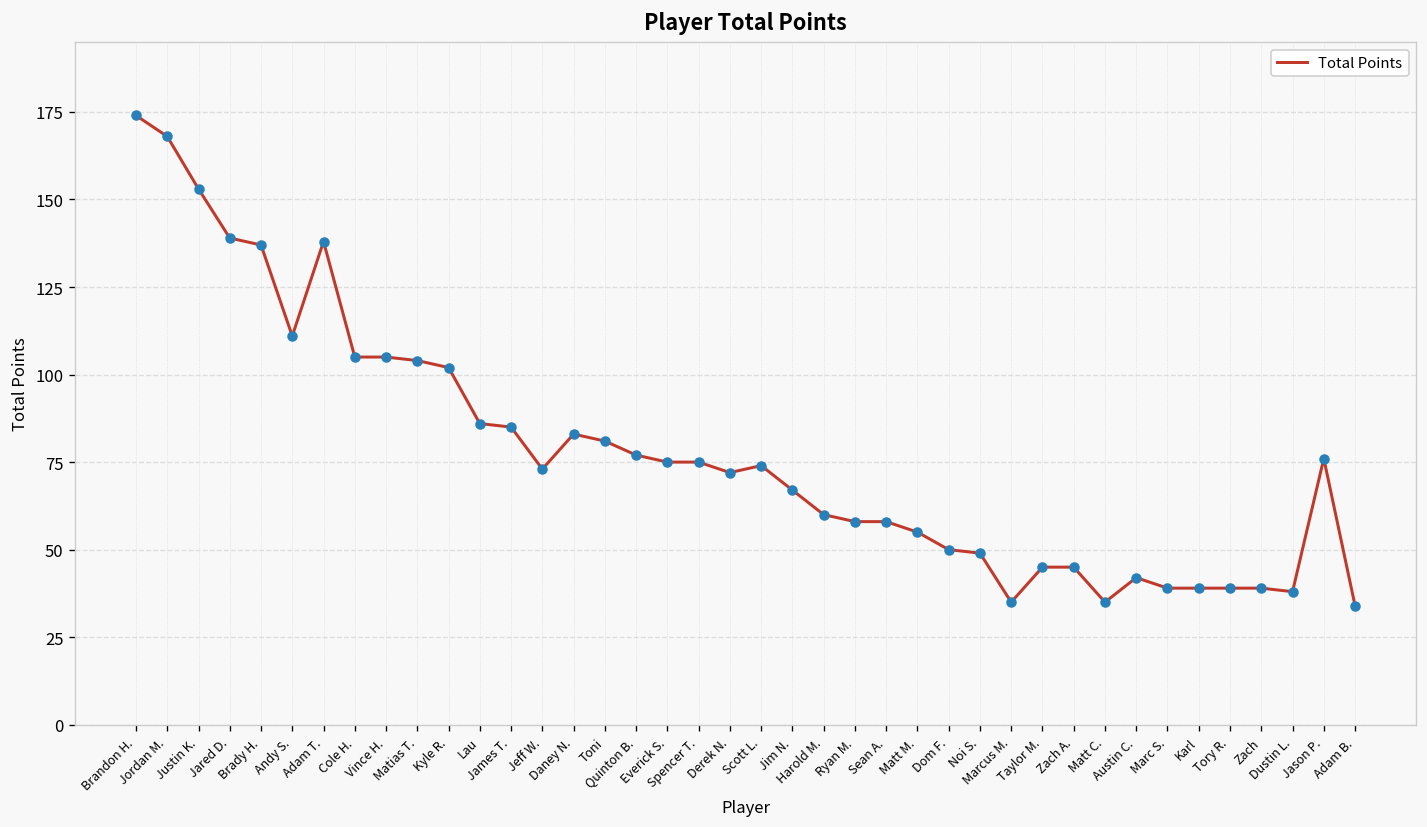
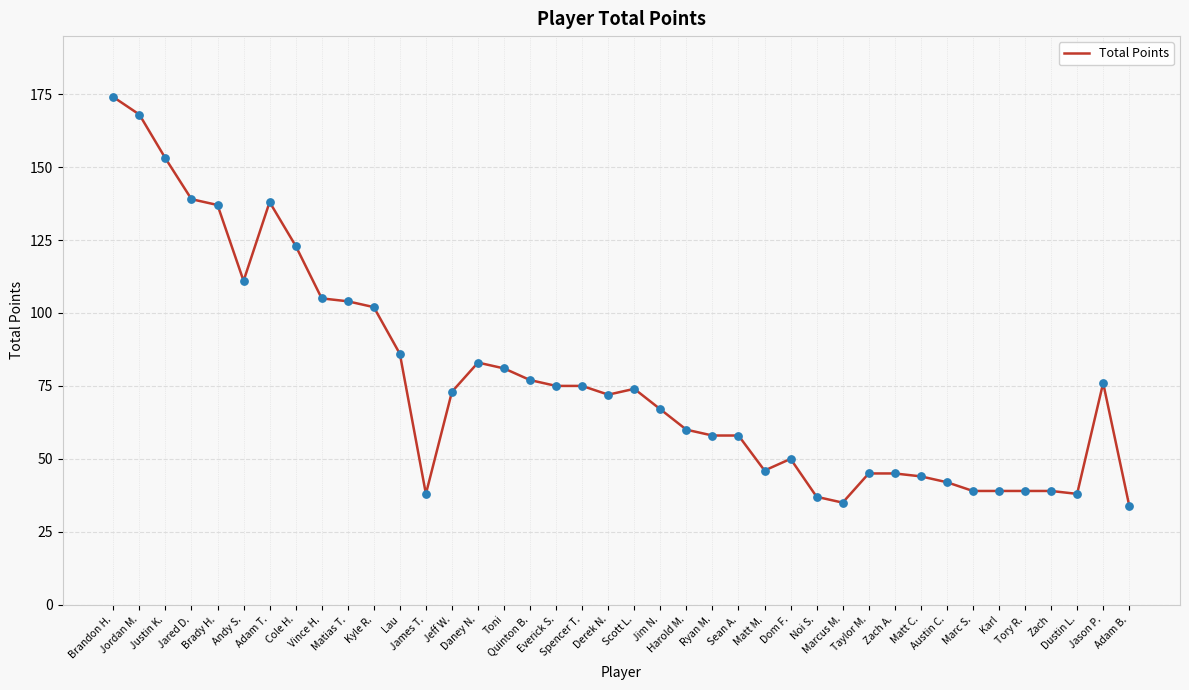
Cole H.: 105 -> 123
James T.: 85 -> 38
Matt M.: 55 -> 46
Noi S.: 49 -> 37
Matt C.: 35 -> 44
